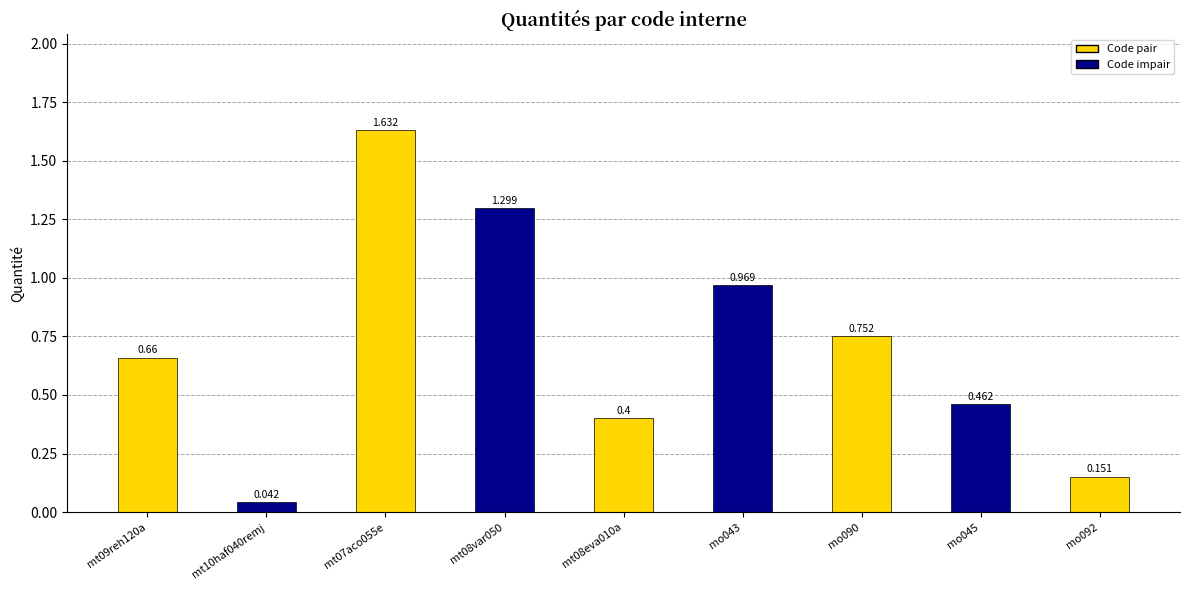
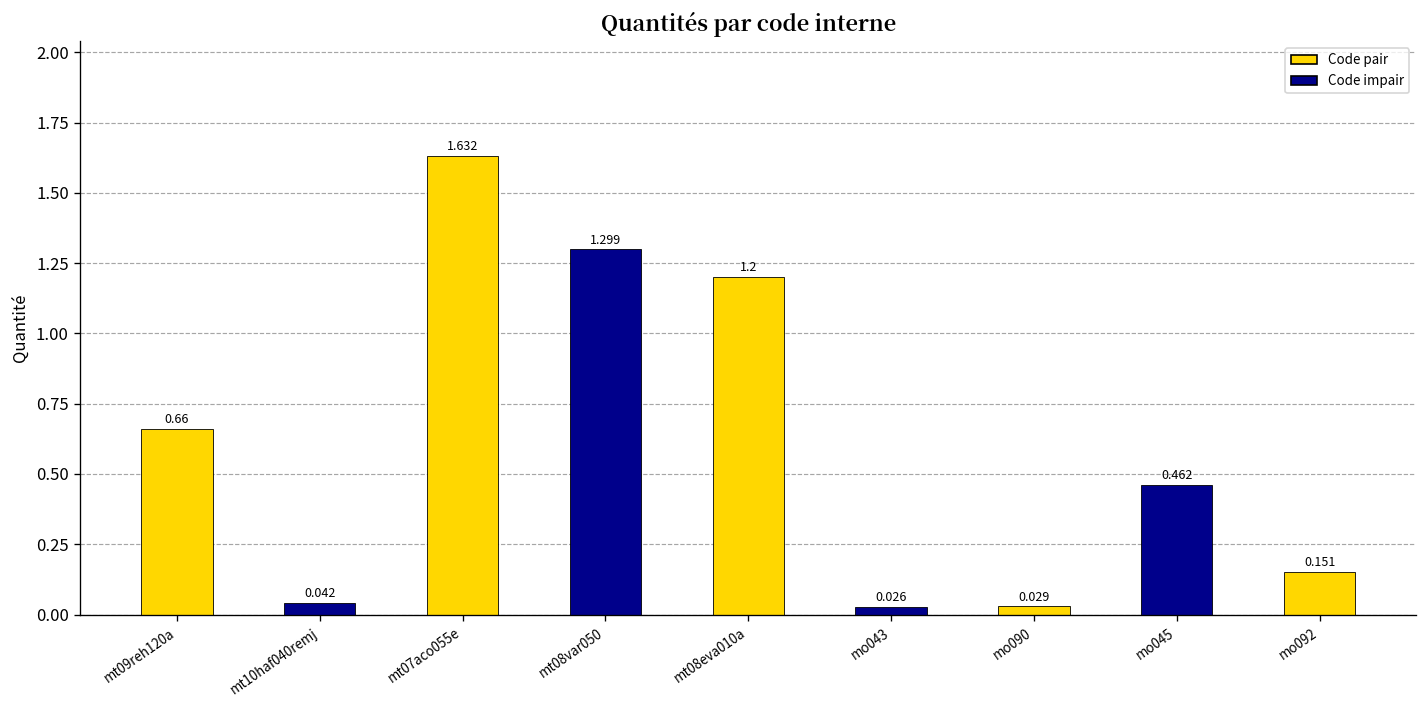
mt08eva010a: 0.4 -> 1.2
mo043: 0.969 -> 0.026
mo090: 0.752 -> 0.029
